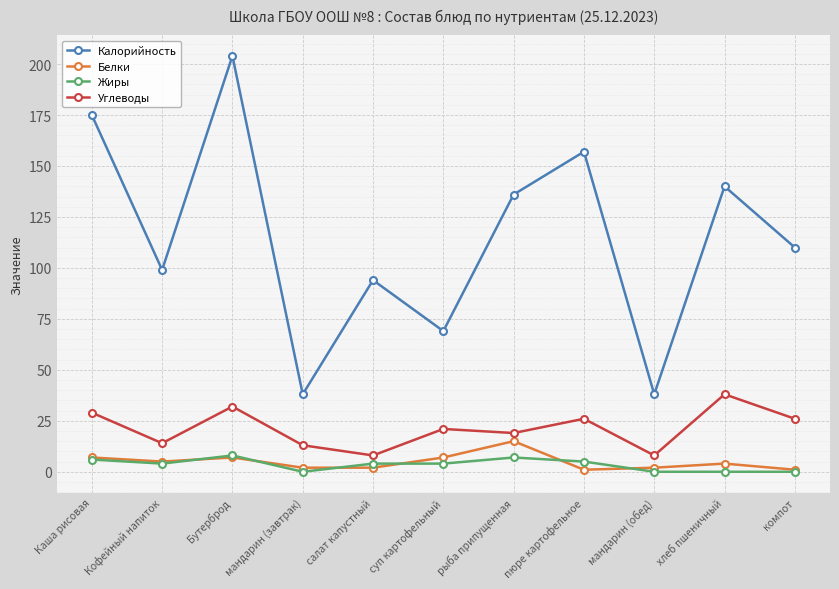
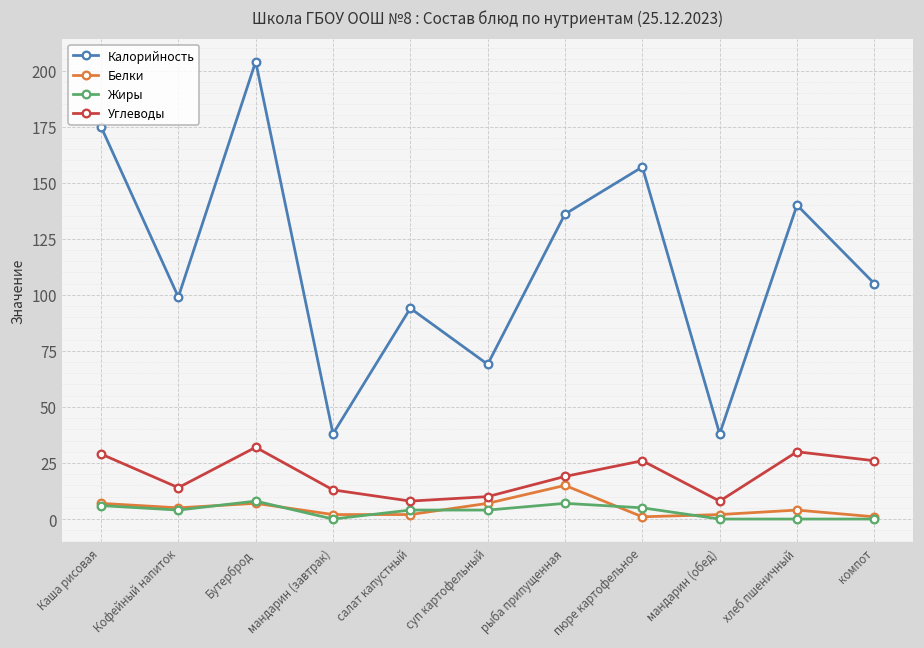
Углеводы, суп картофельный: 21 -> 10
Углеводы, хлеб пшеничный: 38 -> 30
Калорийность, компот: 110 -> 105
